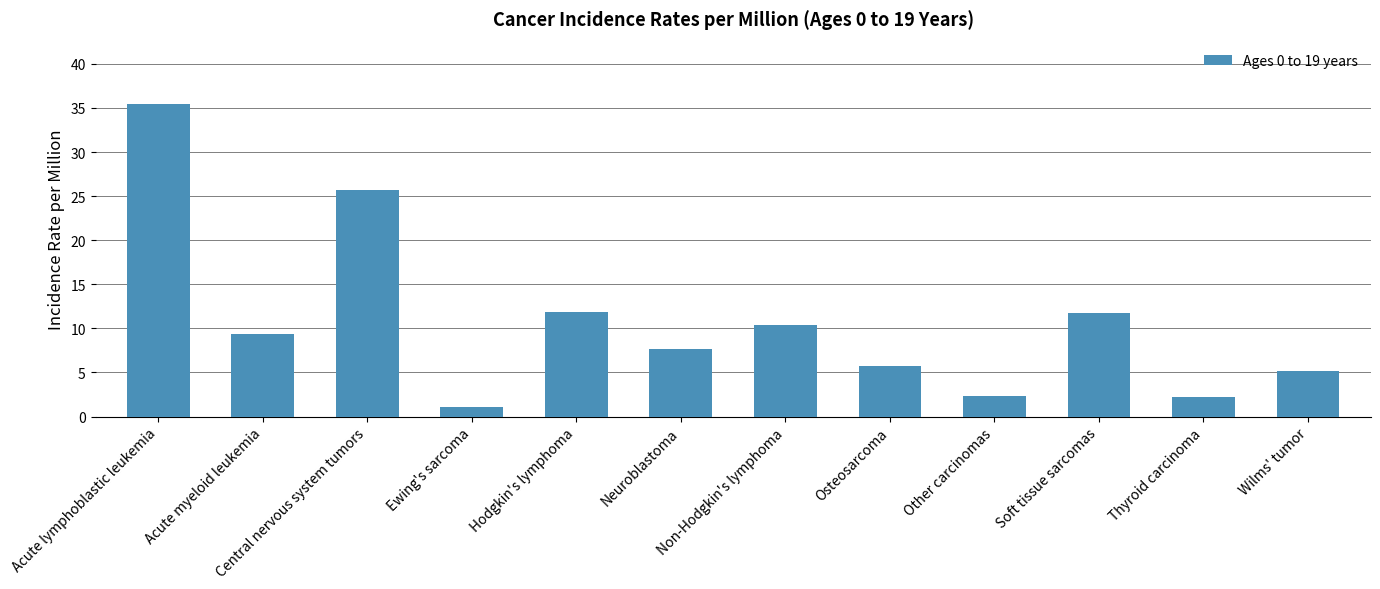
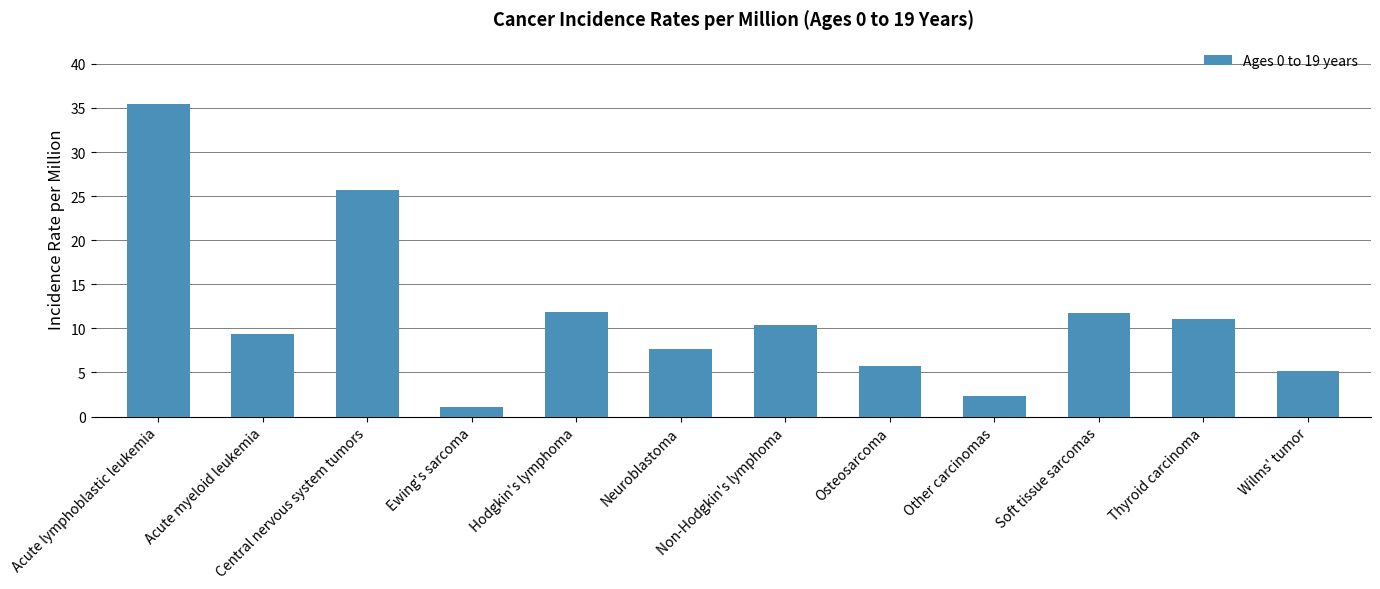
Thyroid carcinoma: 2 -> 11
